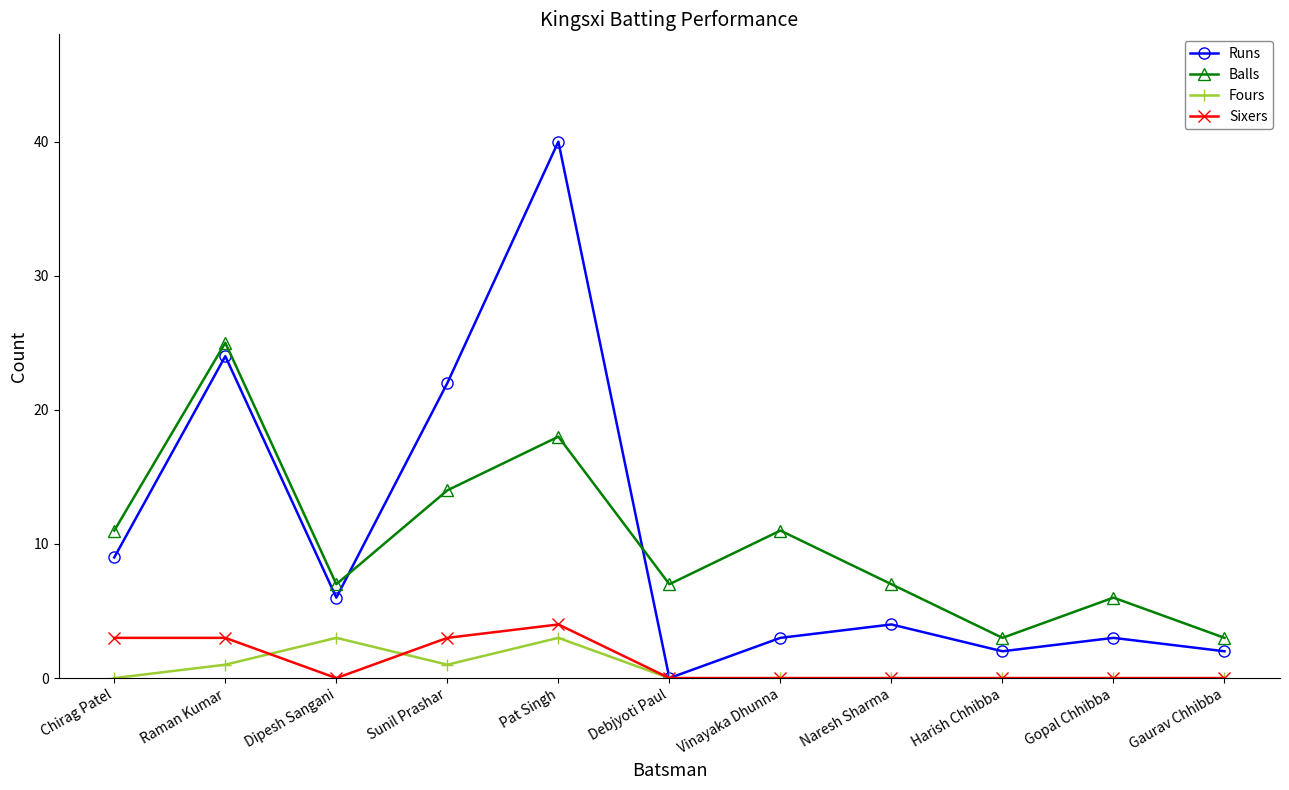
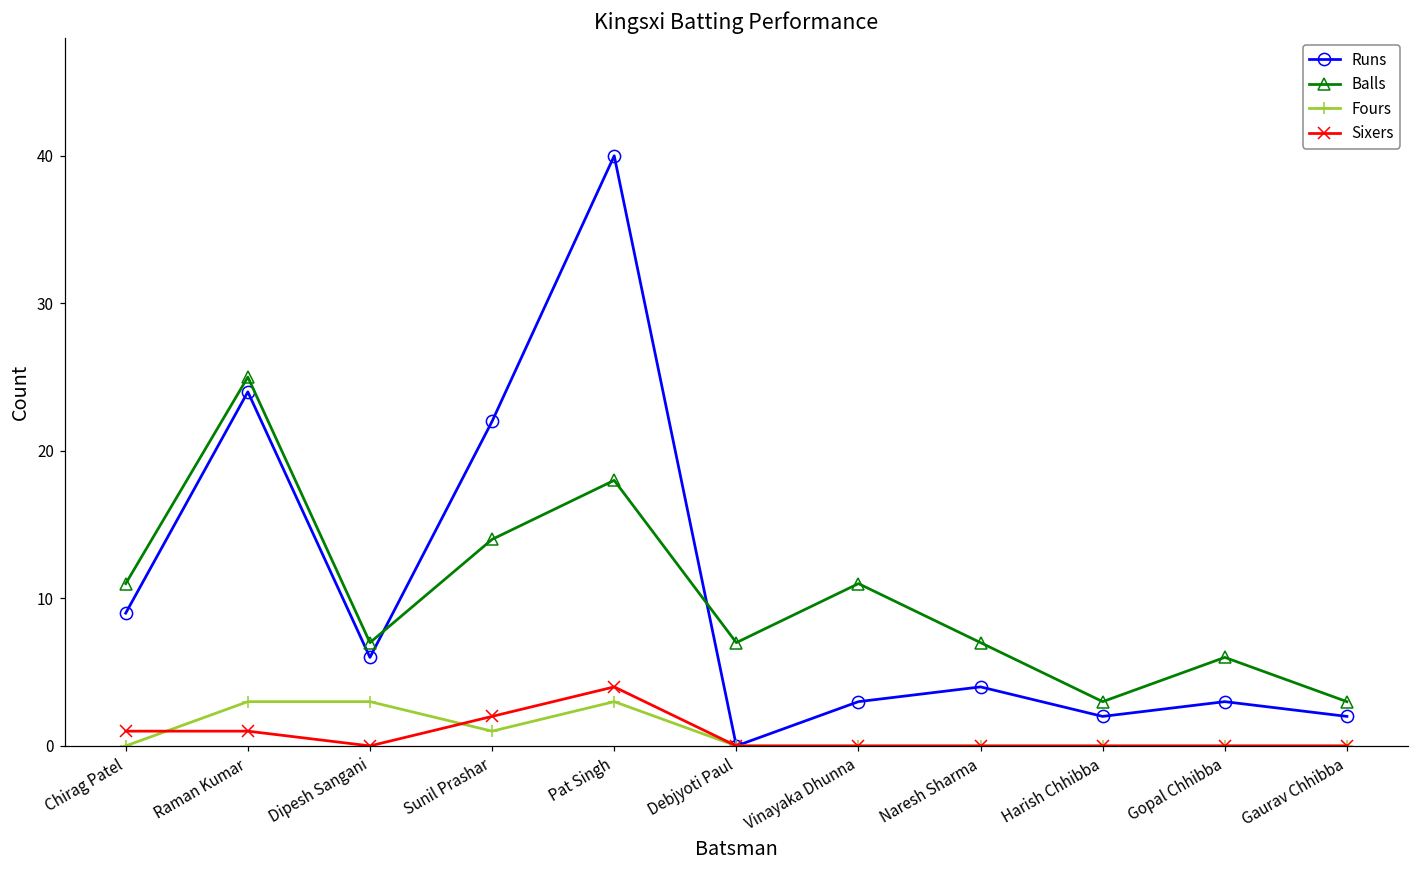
Sixers, Chirag Patel: 3 -> 1
Fours, Raman Kumar: 1 -> 3
Sixers, Raman Kumar: 3 -> 1
Sixers, Sunil Prashar: 3 -> 2
